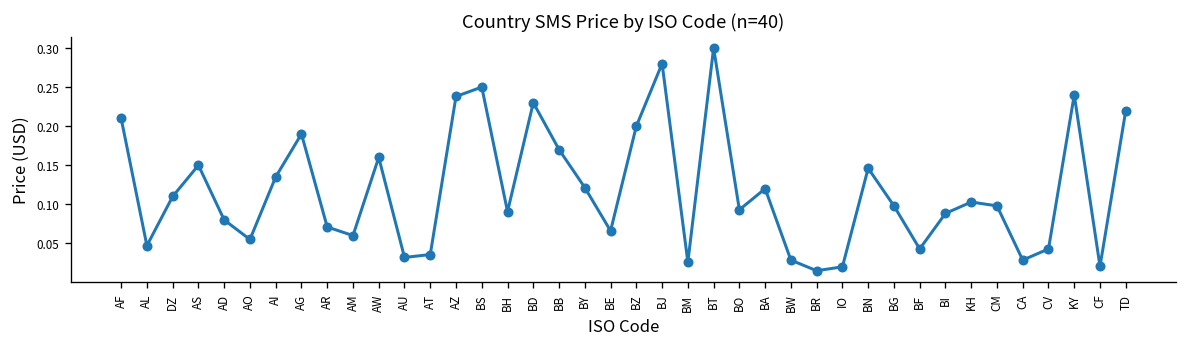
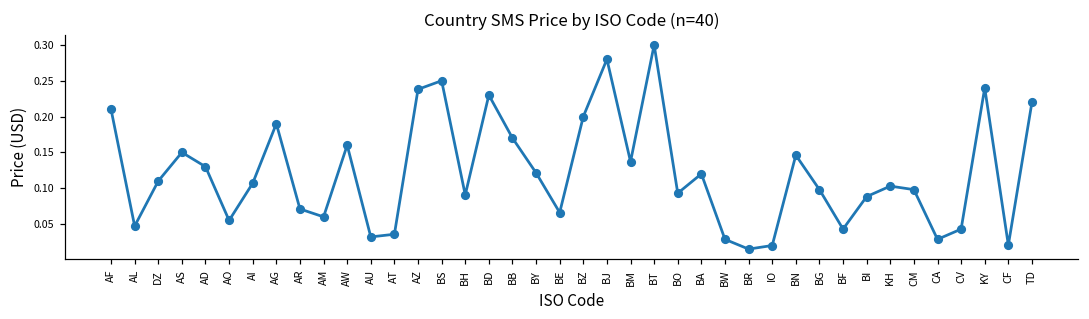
AD: 0.08 -> 0.13
AI: 0.14 -> 0.11
BM: 0.03 -> 0.14
